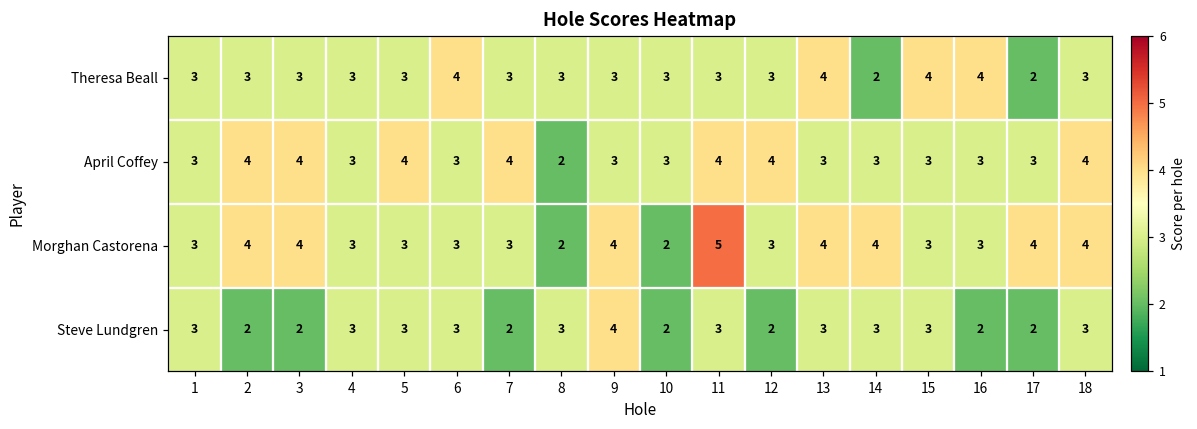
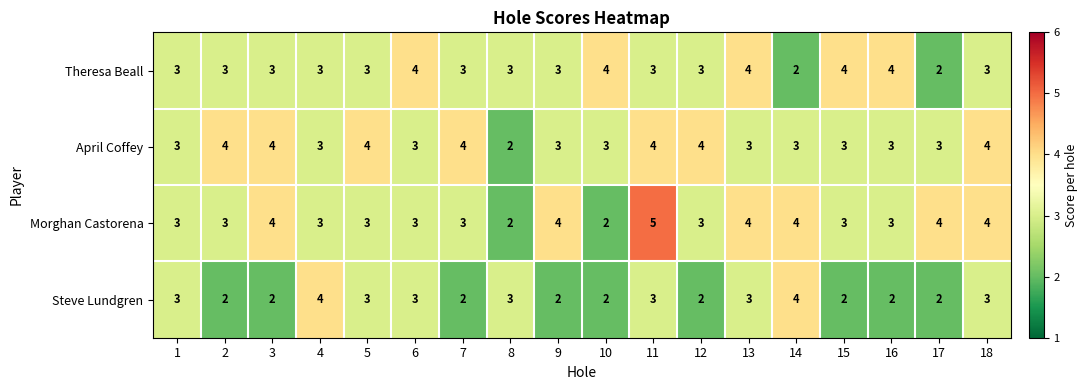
Theresa Beall, 10: 3 -> 4
Morghan Castorena, 2: 4 -> 3
Steve Lundgren, 4: 3 -> 4
Steve Lundgren, 9: 4 -> 2
Steve Lundgren, 14: 3 -> 4
Steve Lundgren, 15: 3 -> 2
